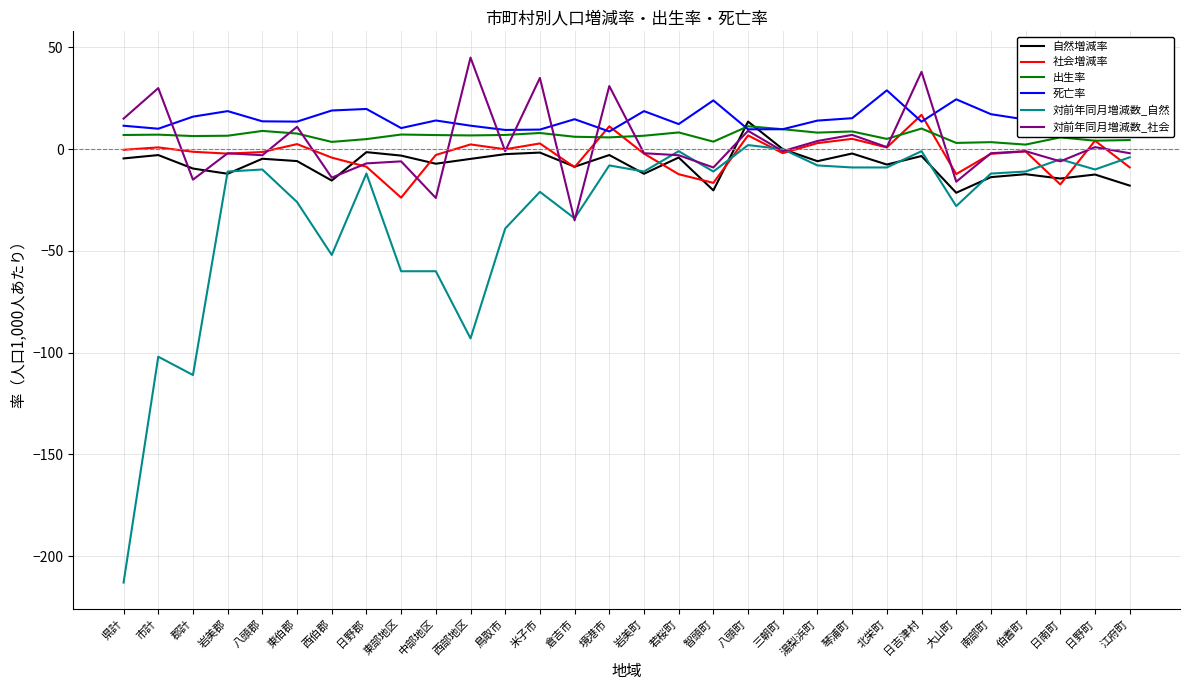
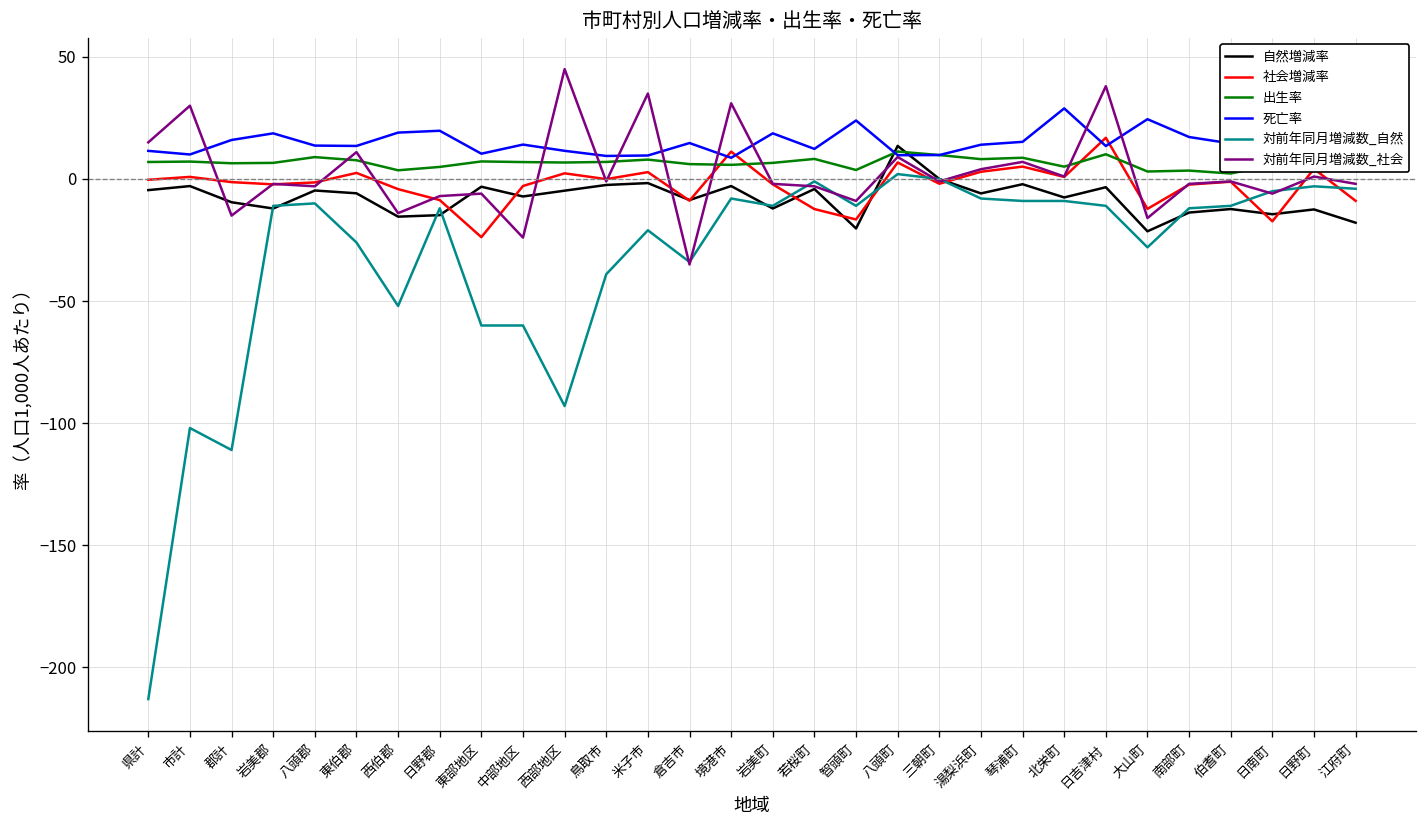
自然増減率, 日野郡: -1 -> -15
対前年同月増減数_自然, 日吉津村: -1 -> -11
対前年同月増減数_自然, 日野町: -10 -> -3
